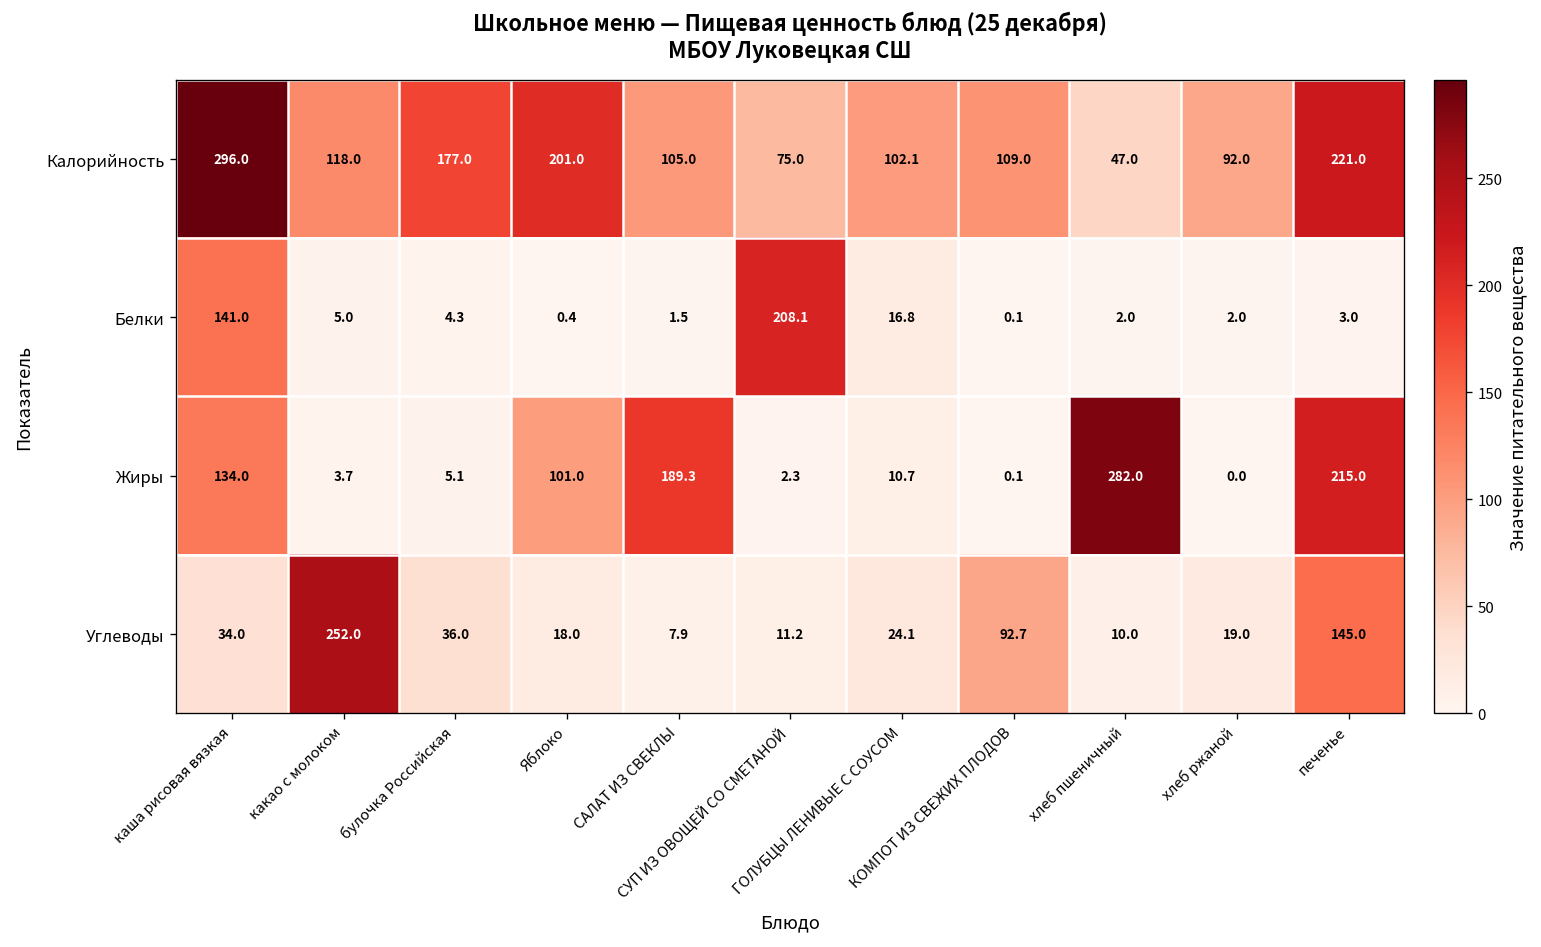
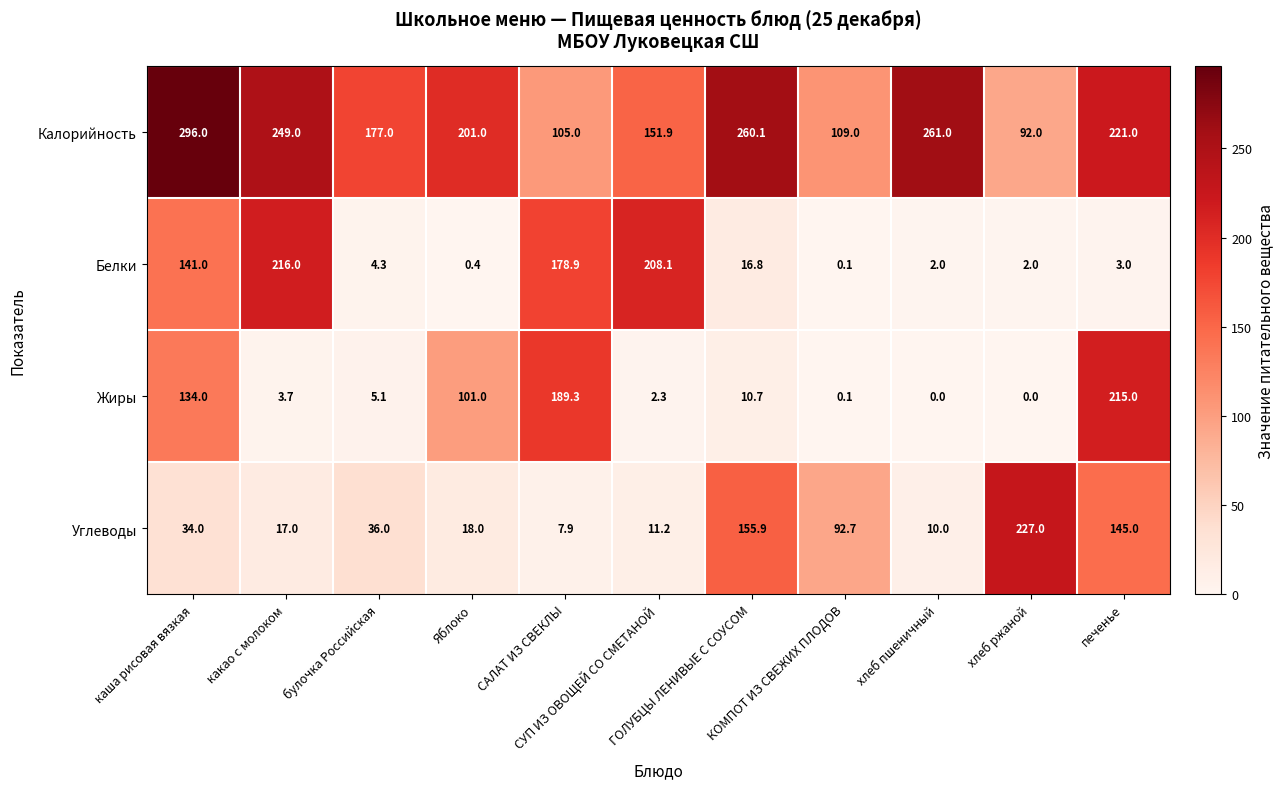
Калорийность, какао с молоком: 118.0 -> 249.0
Калорийность, СУП ИЗ ОВОЩЕЙ СО СМЕТАНОЙ: 75.0 -> 151.9
Калорийность, ГОЛУБЦЫ ЛЕНИВЫЕ С СОУСОМ: 102.1 -> 260.1
Калорийность, хлеб пшеничный: 47.0 -> 261.0
Белки, какао с молоком: 5.0 -> 216.0
Белки, САЛАТ ИЗ СВЕКЛЫ: 1.5 -> 178.9
Жиры, хлеб пшеничный: 282.0 -> 0.0
Углеводы, какао с молоком: 252.0 -> 17.0
Углеводы, ГОЛУБЦЫ ЛЕНИВЫЕ С СОУСОМ: 24.1 -> 155.9
Углеводы, хлеб ржаной: 19.0 -> 227.0
